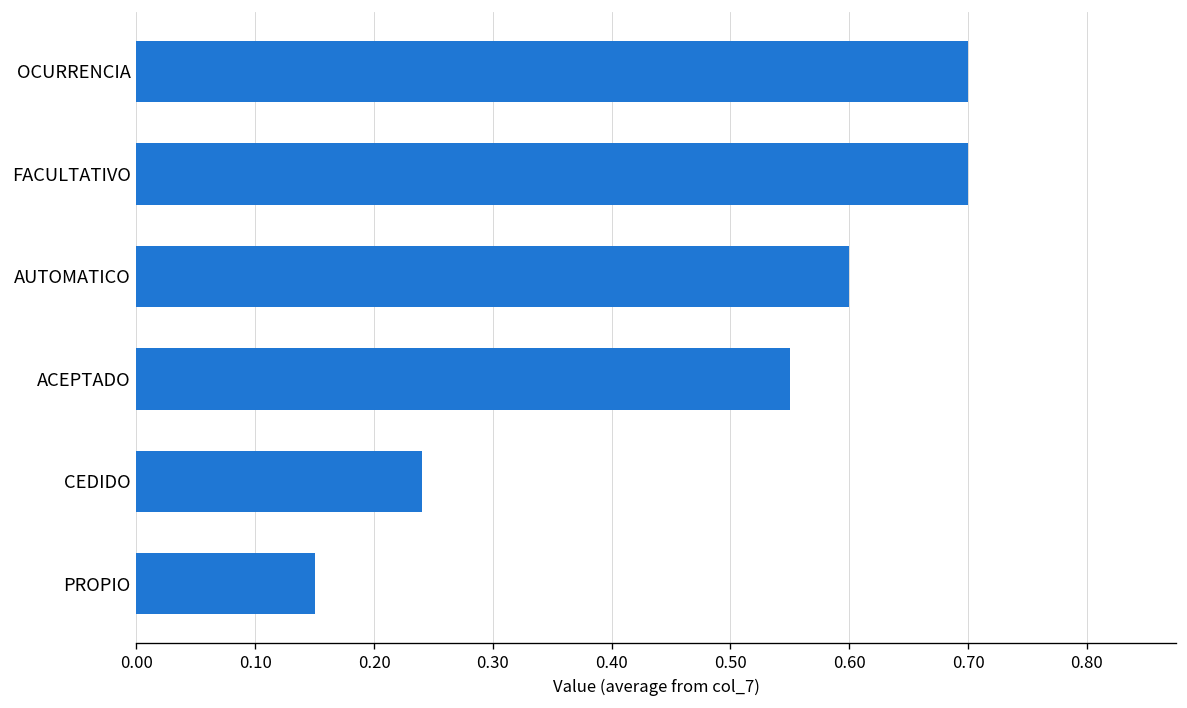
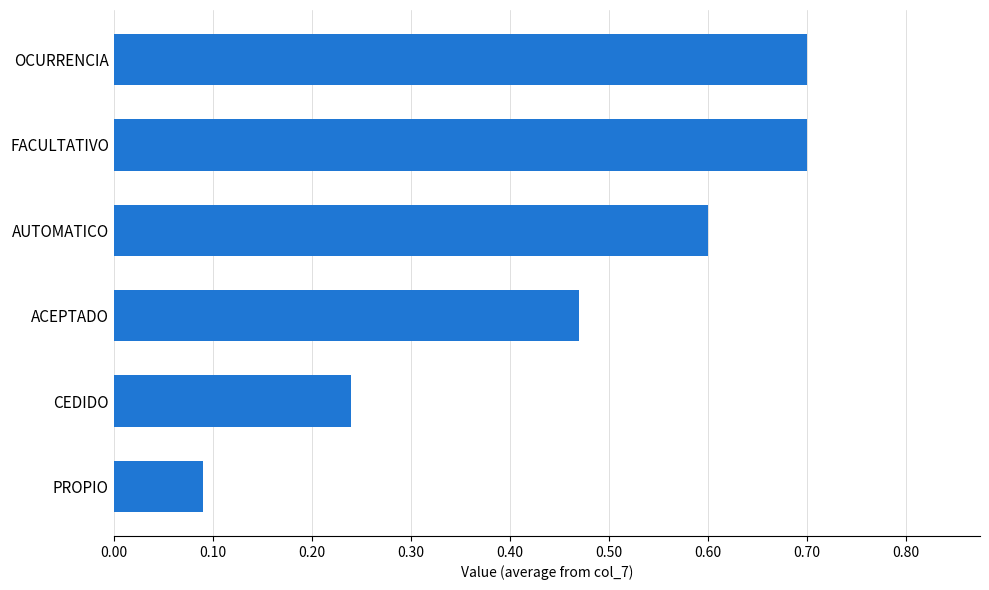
ACEPTADO: 0.55 -> 0.47
PROPIO: 0.15 -> 0.09
